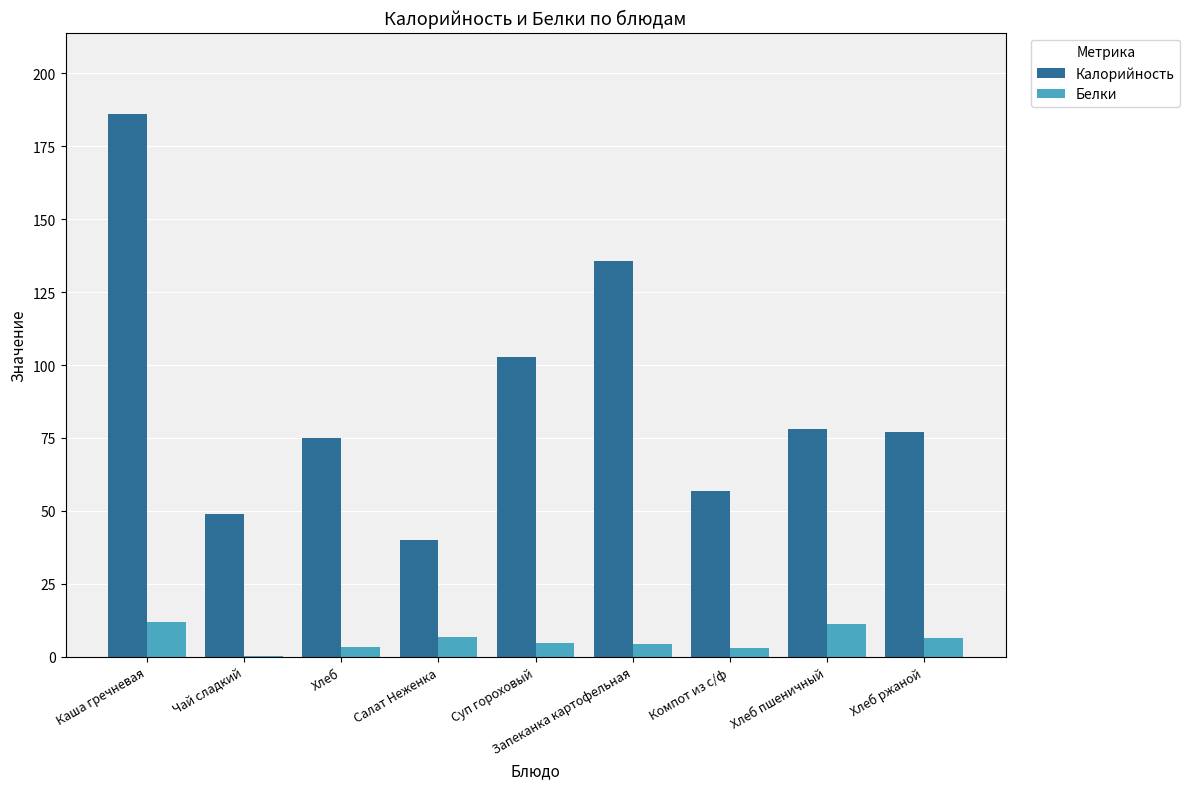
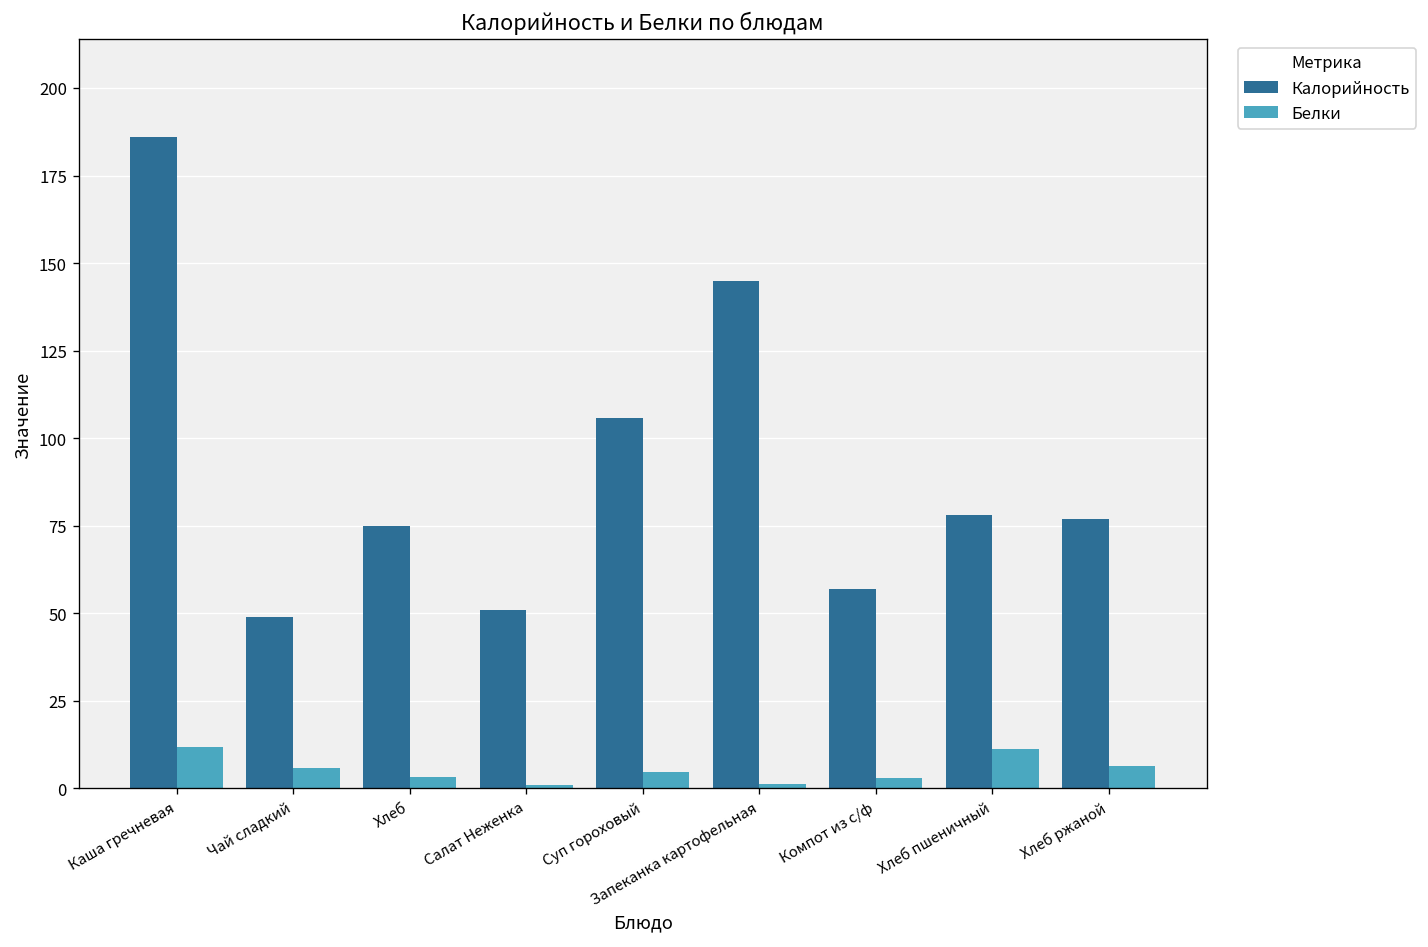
Белки, Чай сладкий: 0 -> 6
Калорийность, Салат Неженка: 40 -> 51
Белки, Салат Неженка: 7 -> 1
Калорийность, Суп гороховый: 103 -> 106
Калорийность, Запеканка картофельная: 136 -> 145
Белки, Запеканка картофельная: 4 -> 1
